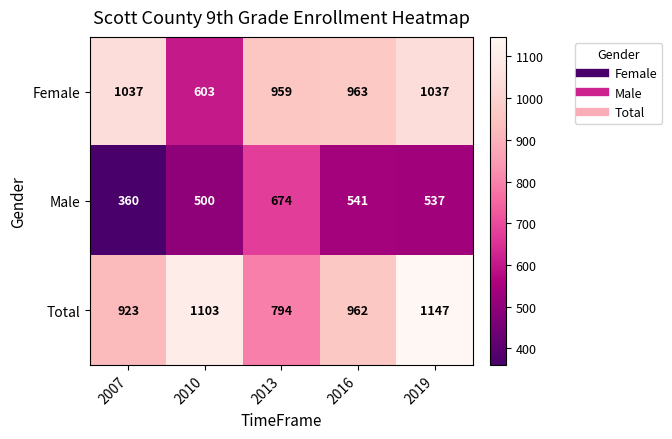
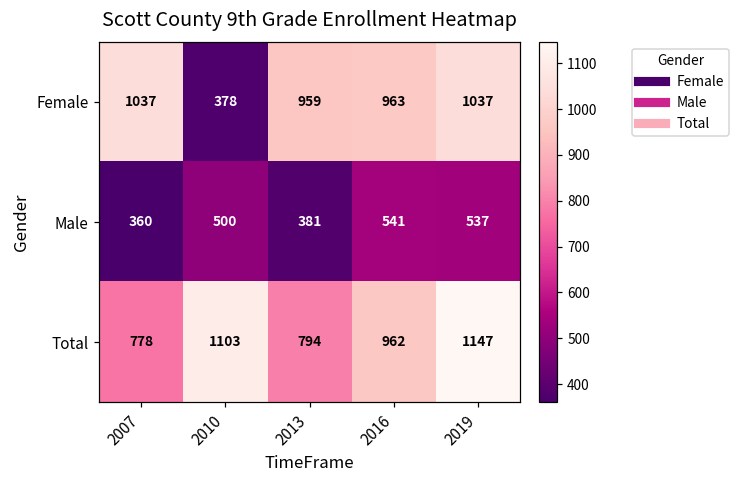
Female, 2010: 603 -> 378
Male, 2013: 674 -> 381
Total, 2007: 923 -> 778
